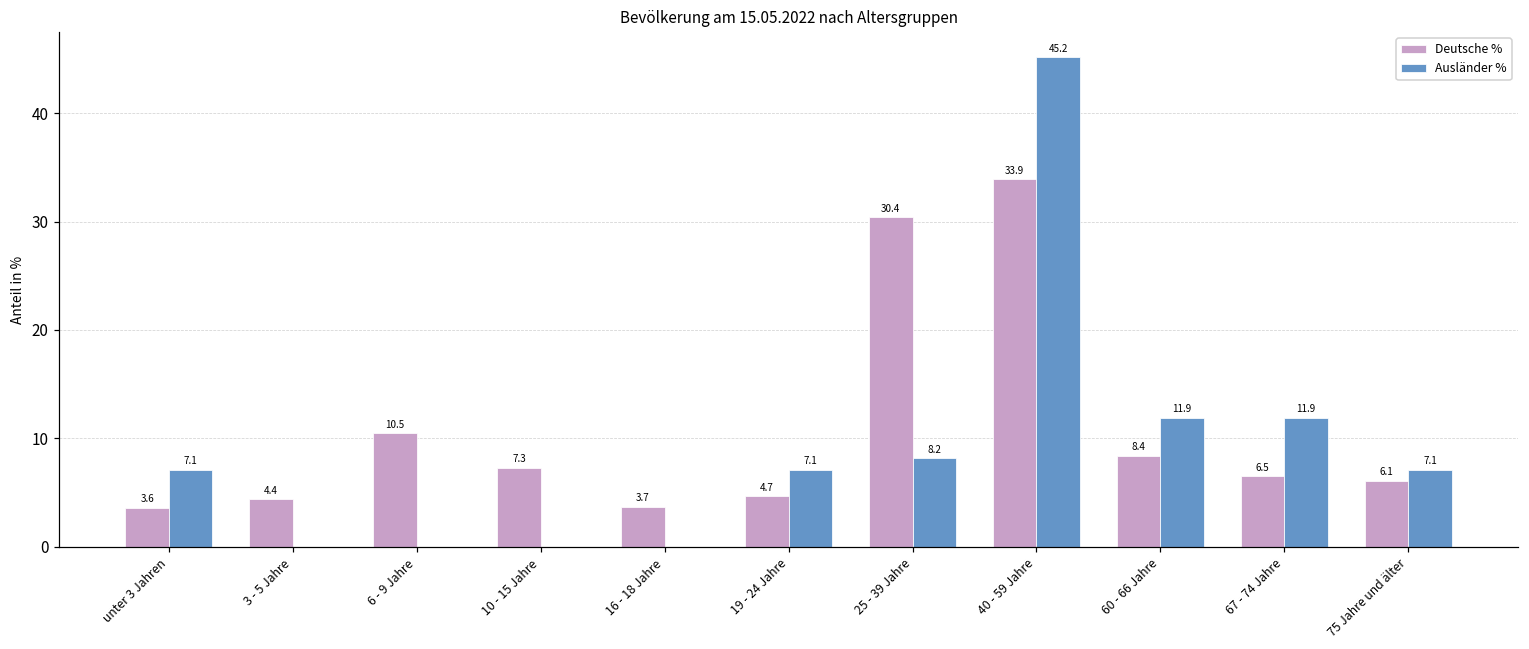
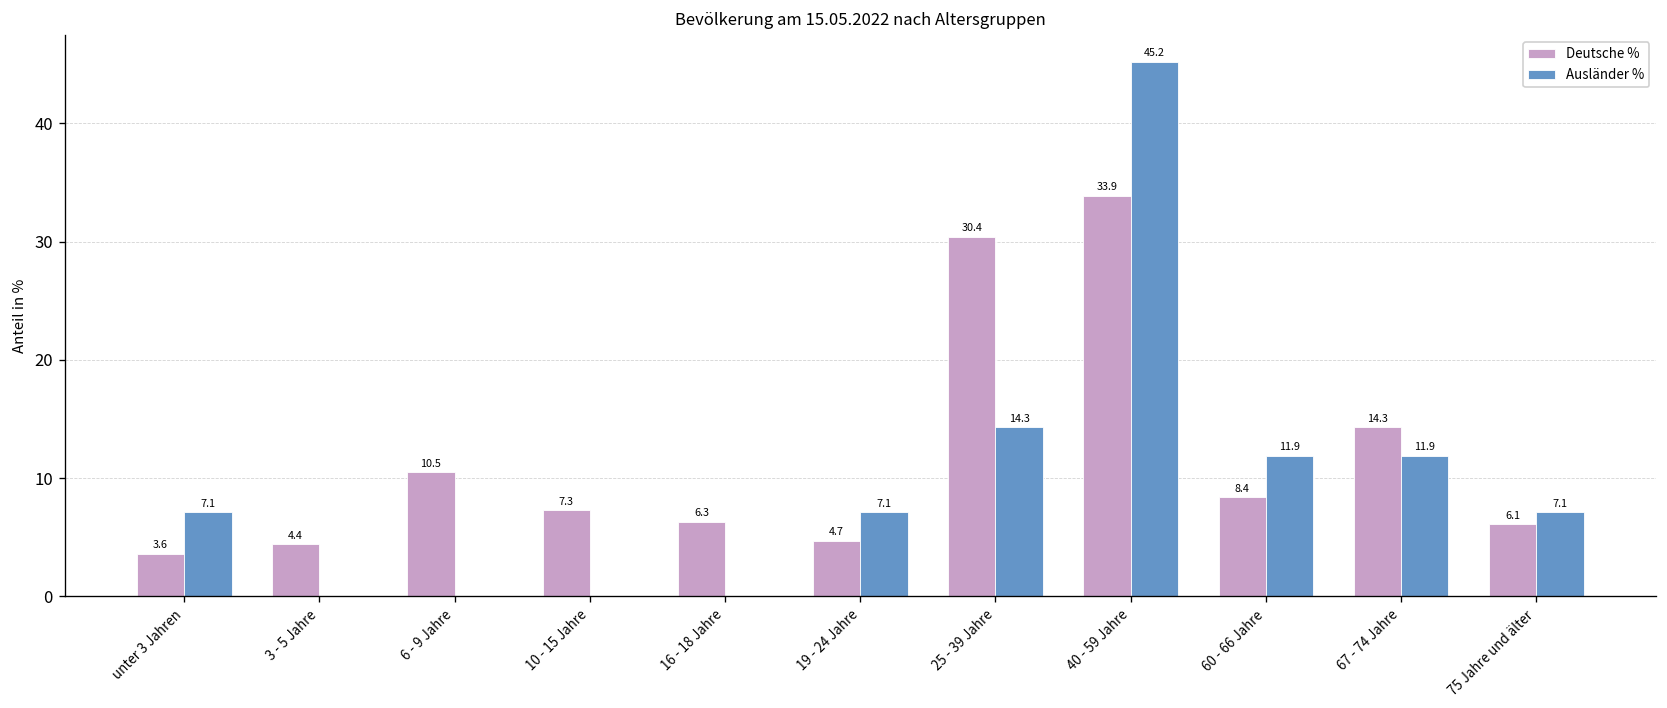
Deutsche %, 16 - 18 Jahre: 3.7 -> 6.3
Ausländer %, 25 - 39 Jahre: 8.2 -> 14.3
Deutsche %, 67 - 74 Jahre: 6.5 -> 14.3
